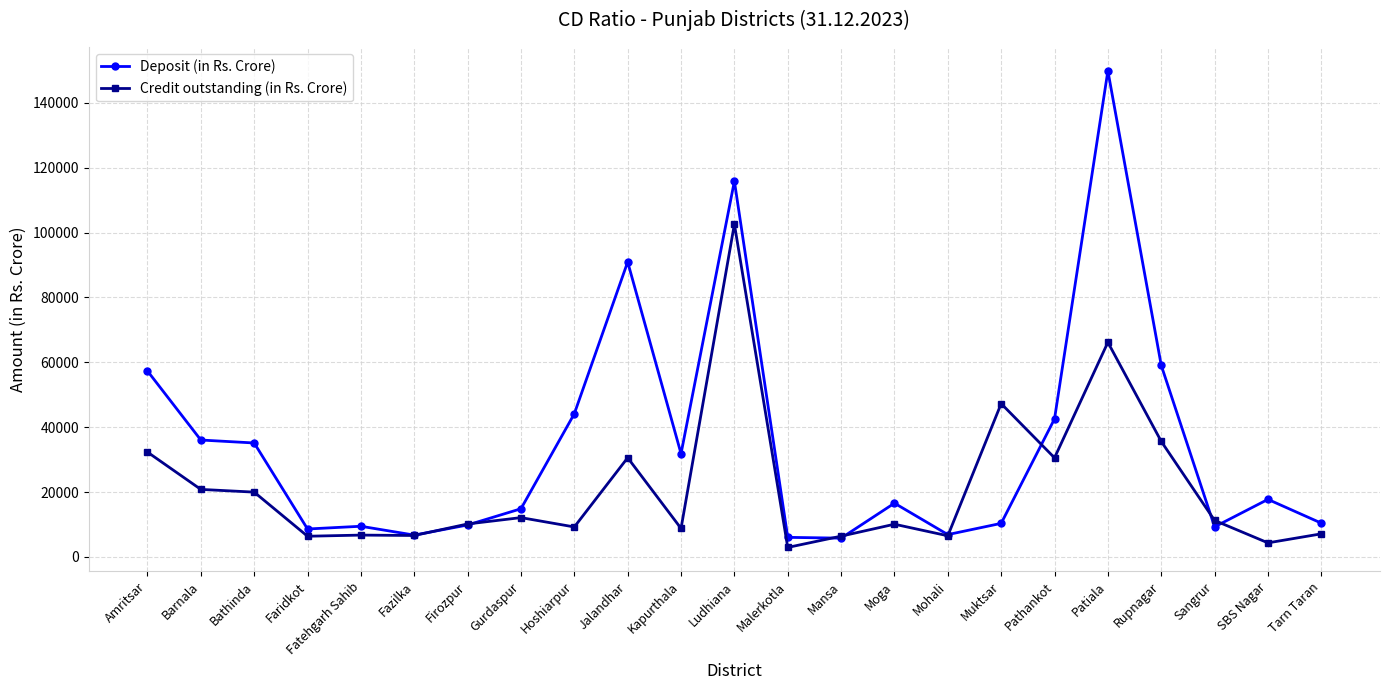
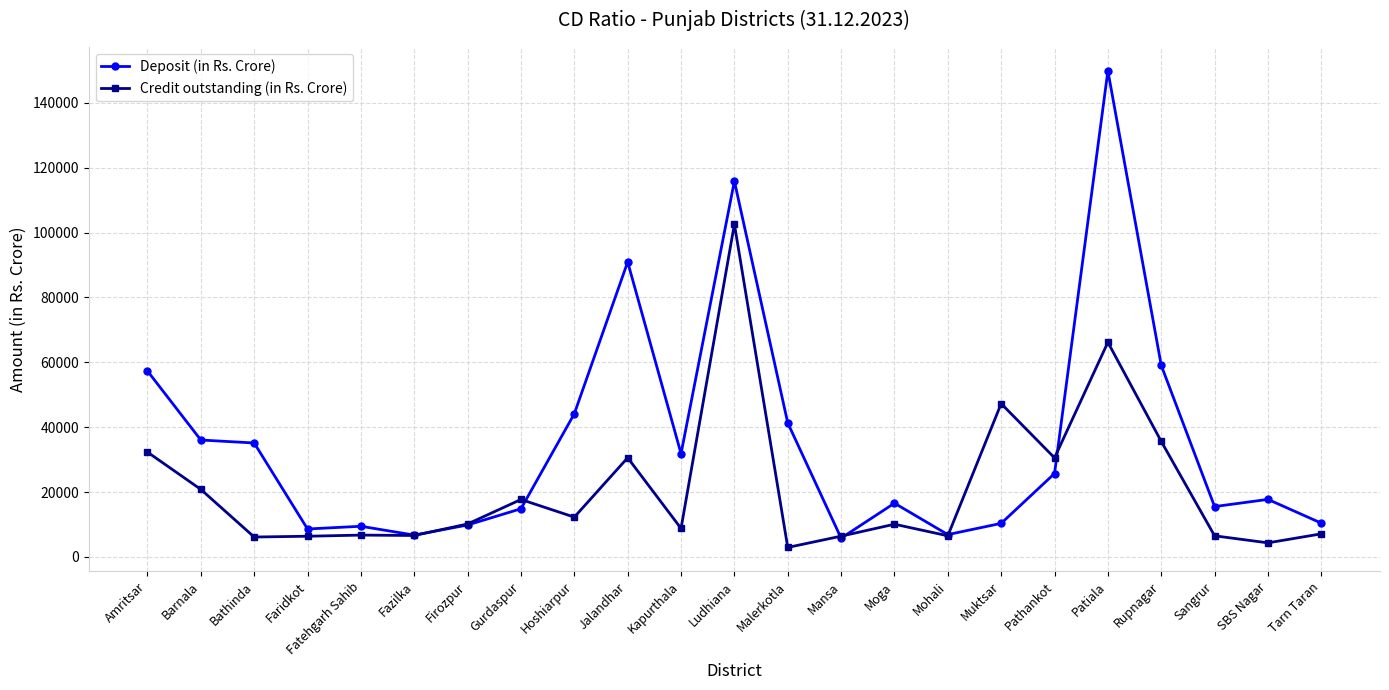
Credit outstanding (in Rs. Crore), Bathinda: 20000 -> 6000
Credit outstanding (in Rs. Crore), Gurdaspur: 12000 -> 18000
Credit outstanding (in Rs. Crore), Hoshiarpur: 9000 -> 12000
Deposit (in Rs. Crore), Malerkotla: 6000 -> 41000
Deposit (in Rs. Crore), Pathankot: 43000 -> 26000
Deposit (in Rs. Crore), Sangrur: 9000 -> 16000
Credit outstanding (in Rs. Crore), Sangrur: 11000 -> 7000
